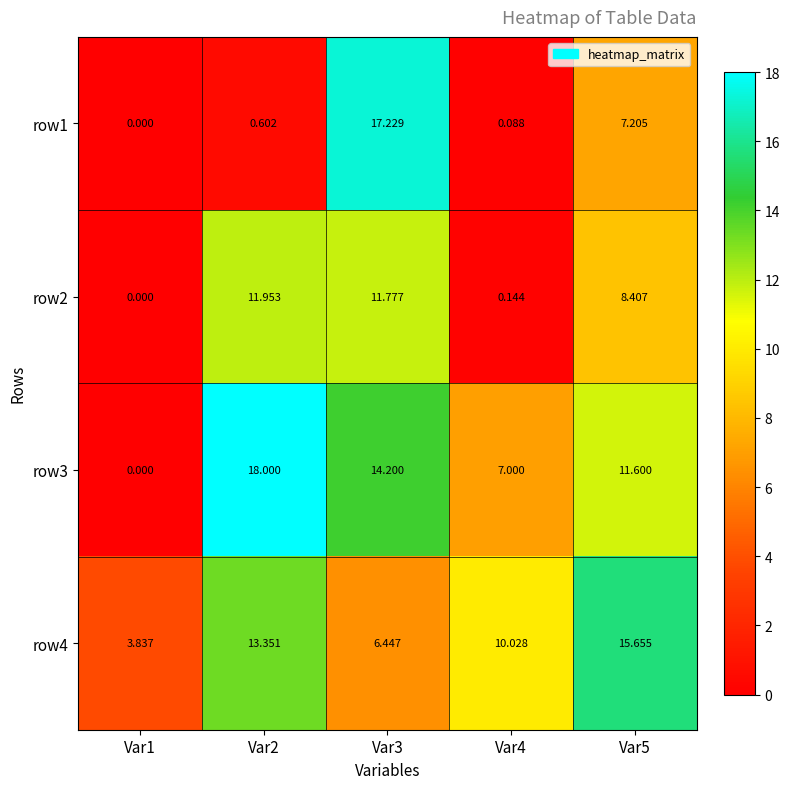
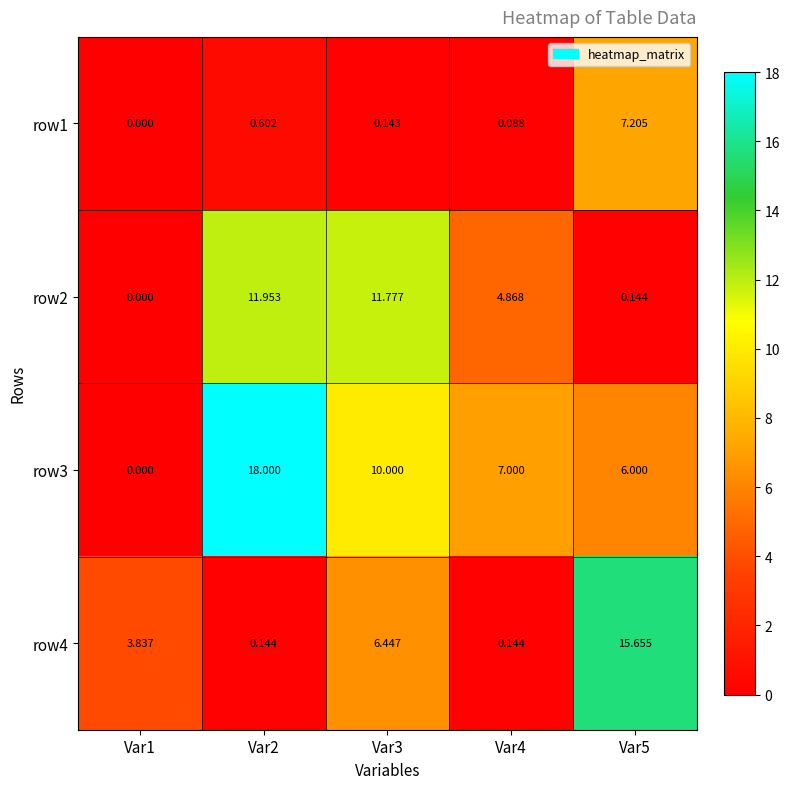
row1, Var3: 17.229 -> 0.143
row2, Var4: 0.144 -> 4.868
row2, Var5: 8.407 -> 0.144
row3, Var3: 14.200 -> 10.000
row3, Var5: 11.600 -> 6.000
row4, Var2: 13.351 -> 0.144
row4, Var4: 10.028 -> 0.144
